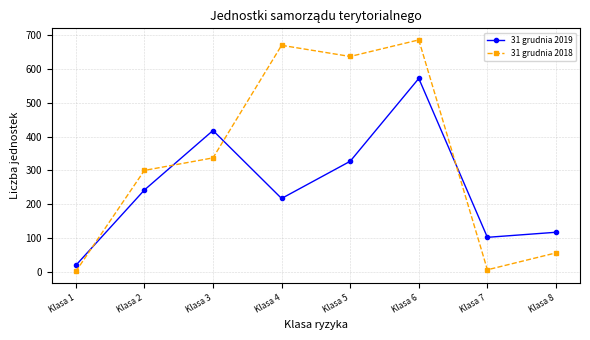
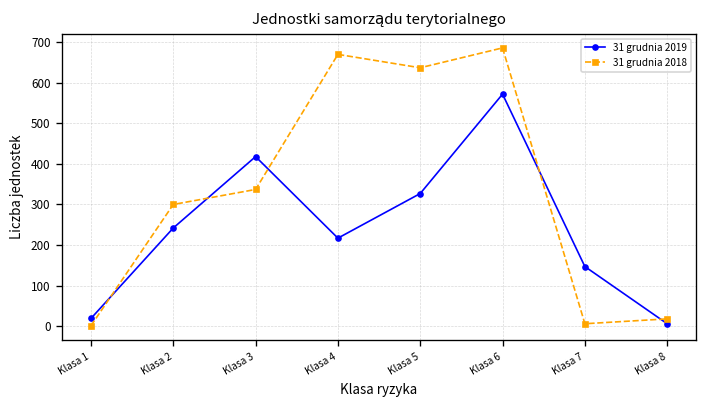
31 grudnia 2019, Klasa 7: 100 -> 150
31 grudnia 2019, Klasa 8: 120 -> 10
31 grudnia 2018, Klasa 8: 60 -> 20
